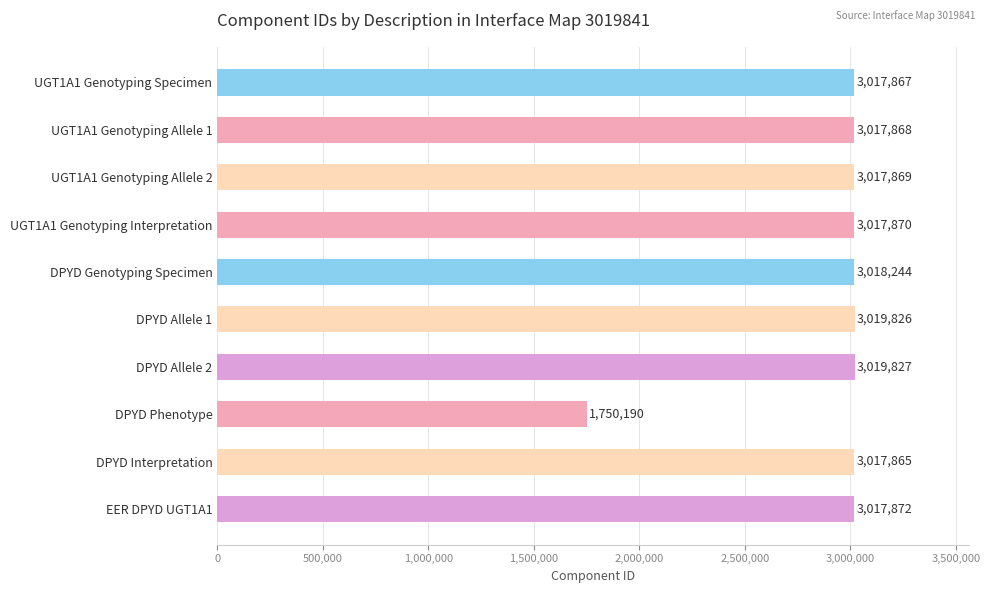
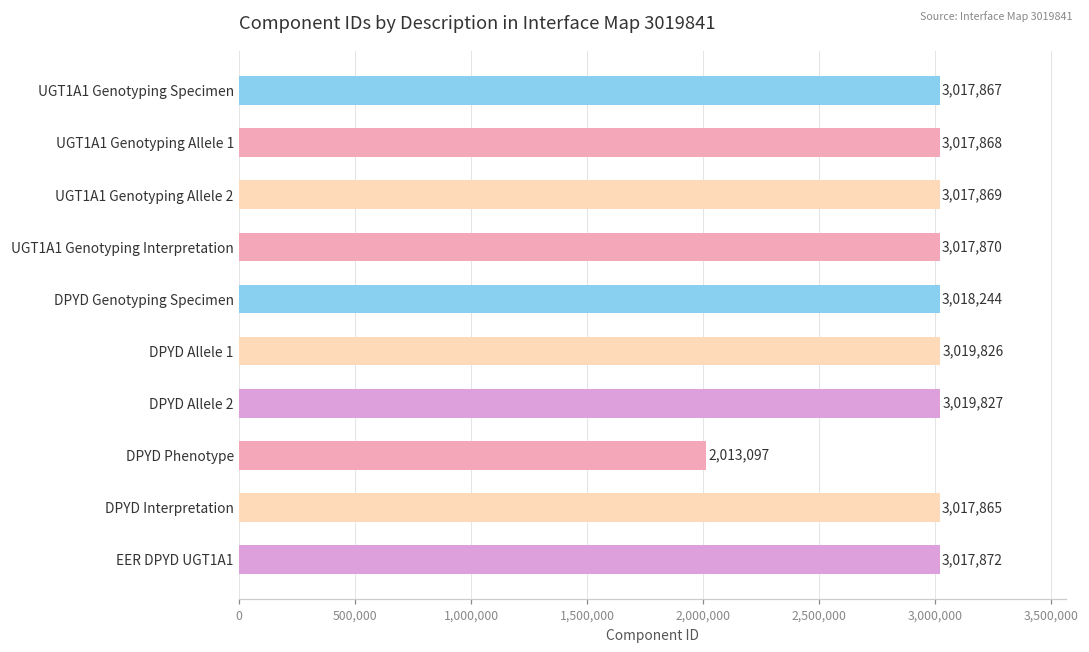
DPYD Phenotype: 1,750,190 -> 2,013,097
